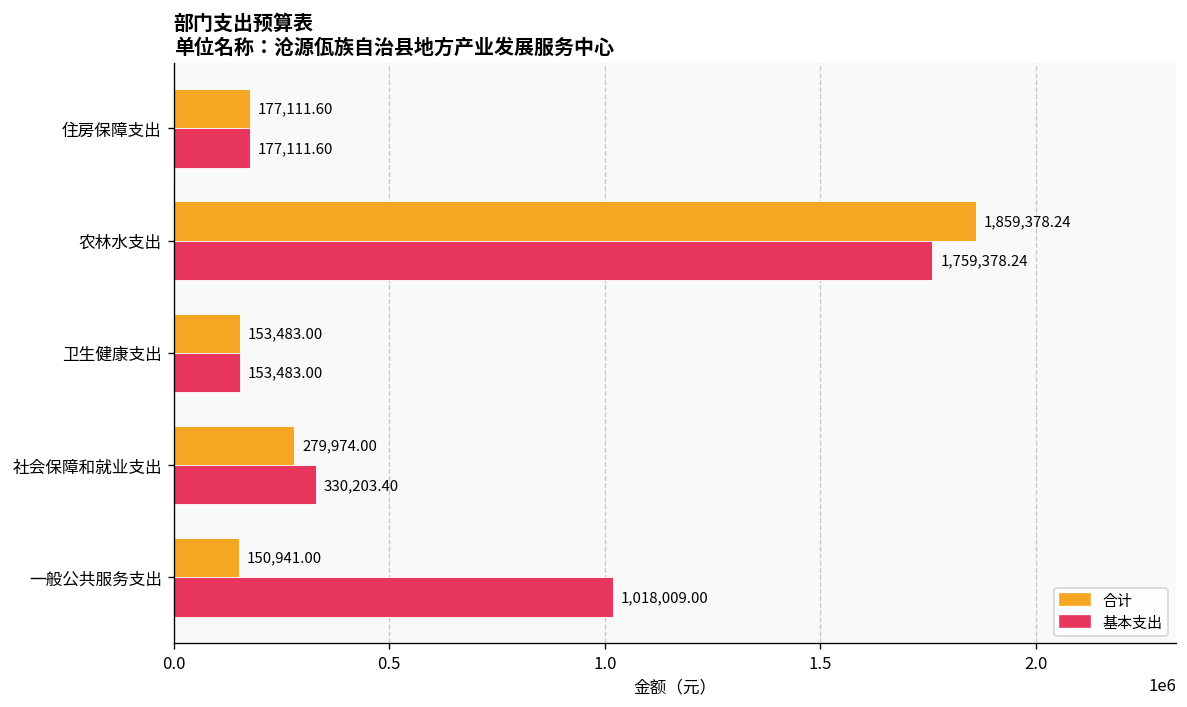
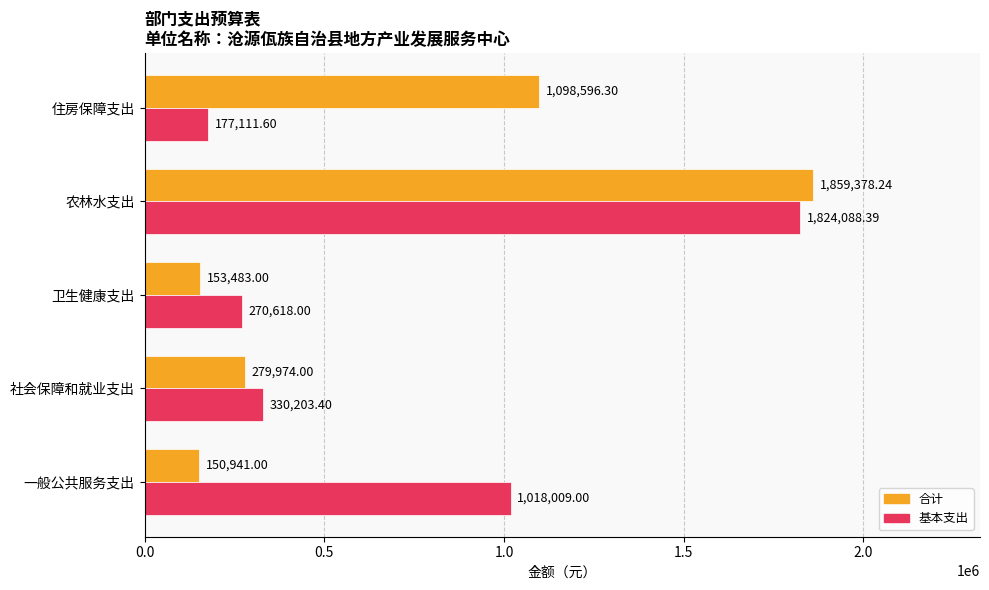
合计, 住房保障支出: 177,111.60 -> 1,098,596.30
基本支出, 农林水支出: 1,759,378.24 -> 1,824,088.39
基本支出, 卫生健康支出: 153,483.00 -> 270,618.00
